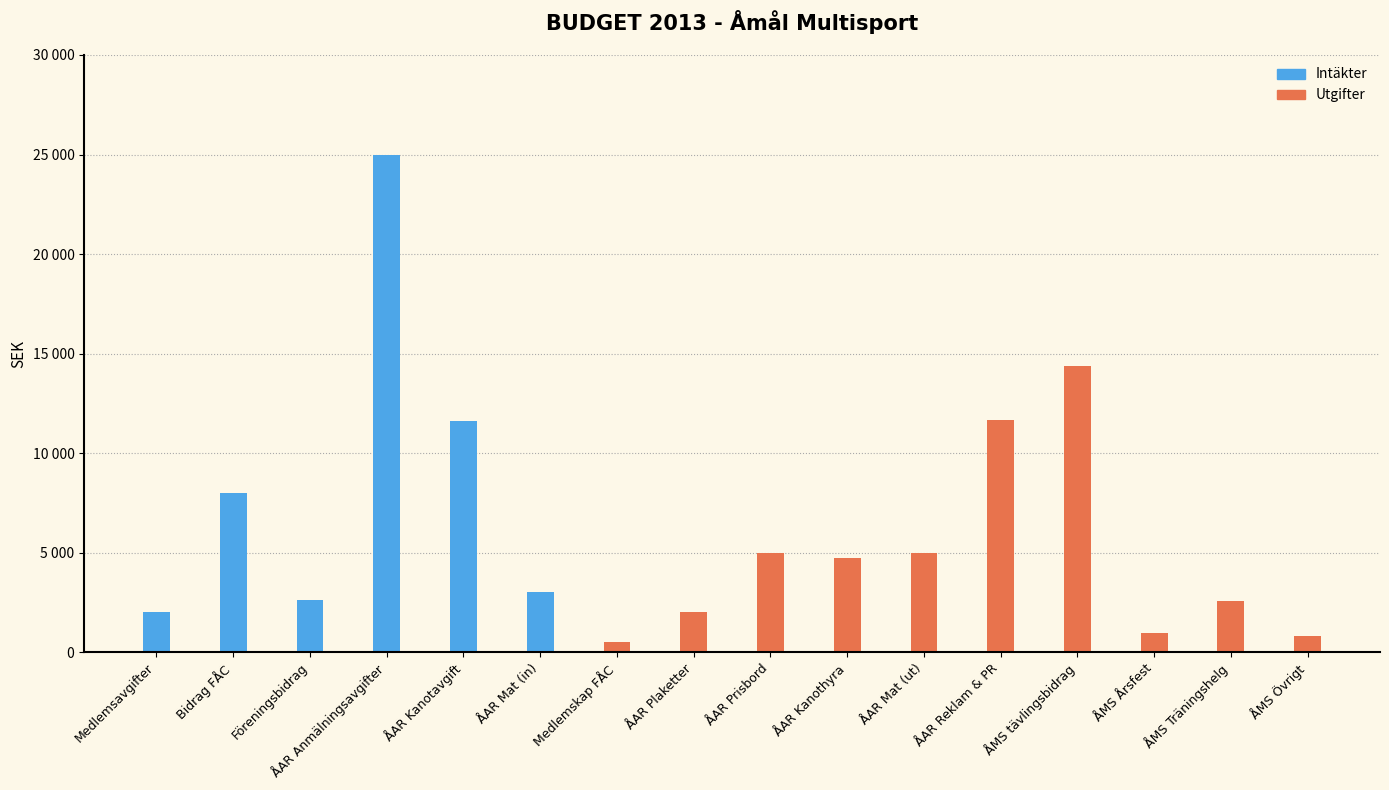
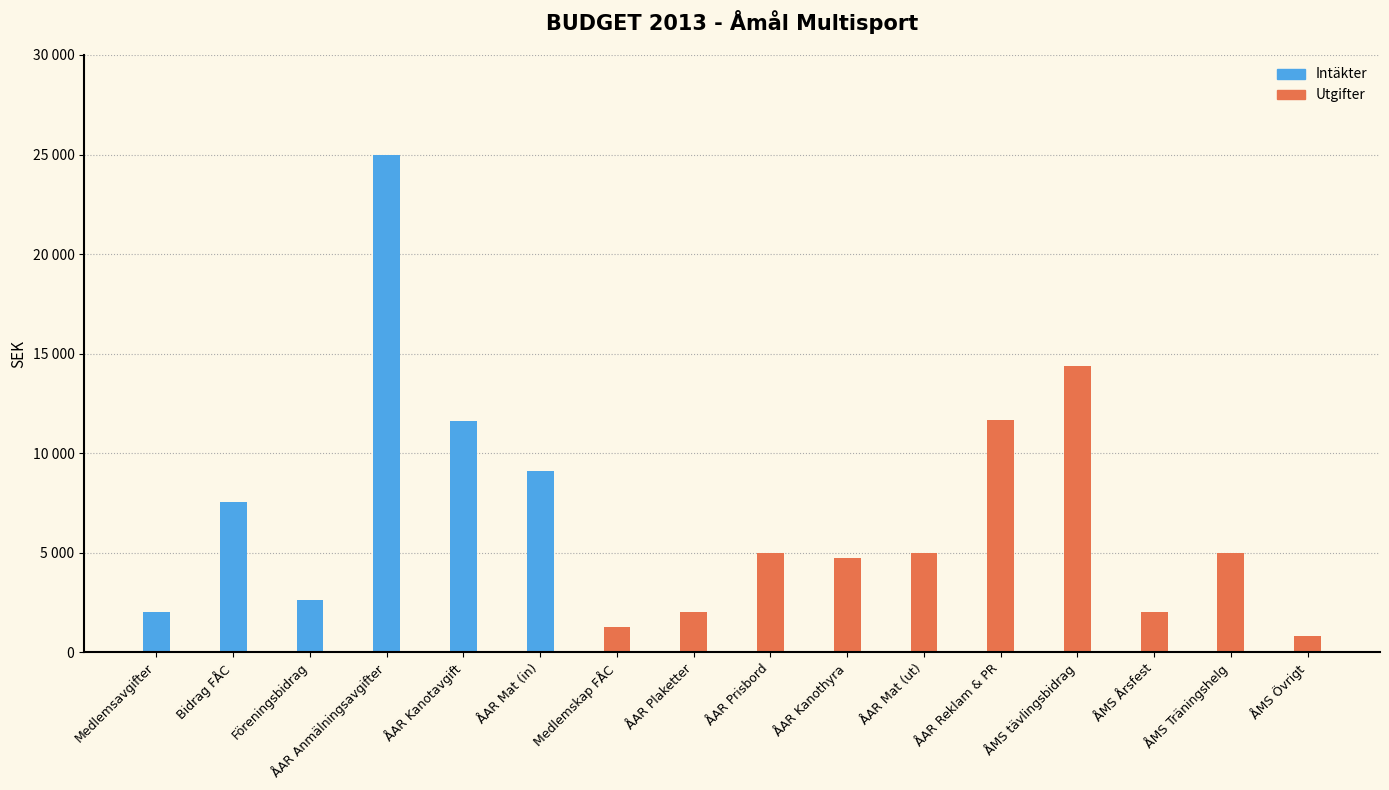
Bidrag FÅC: 8000 -> 7500
ÅAR Mat (in): 3000 -> 9100
Medlemskap FÅC: 500 -> 1300
ÅMS Årsfest: 1000 -> 2000
ÅMS Träningshelg: 2600 -> 5000
